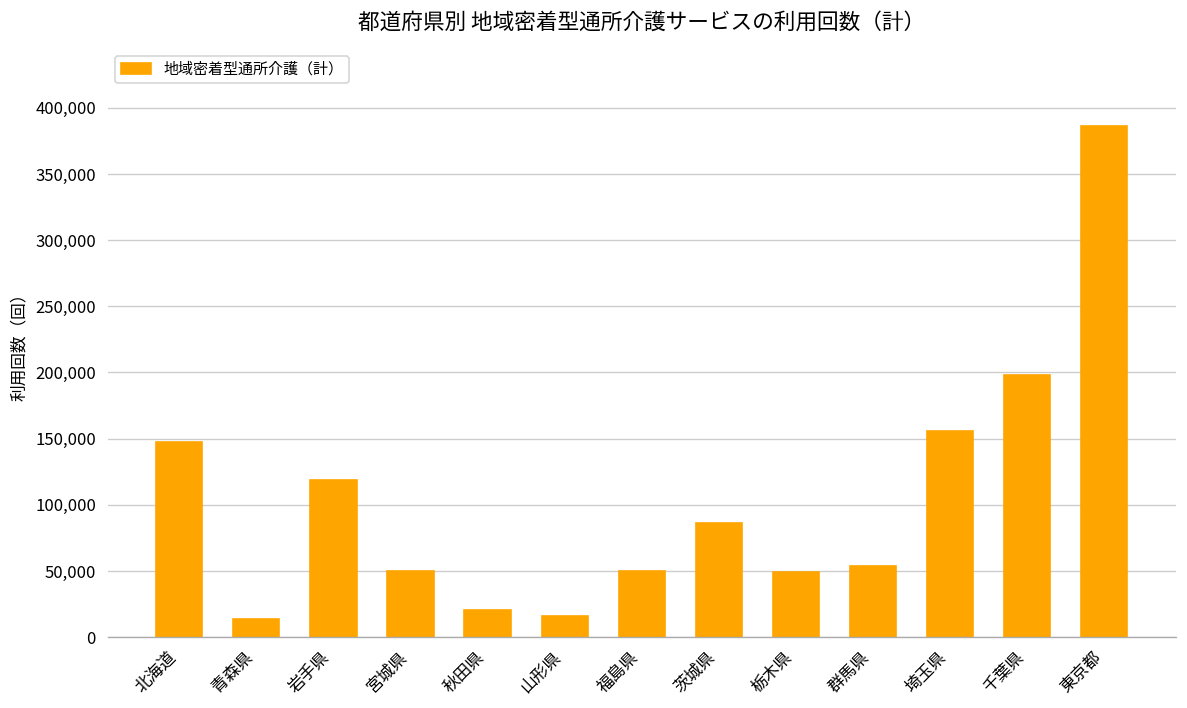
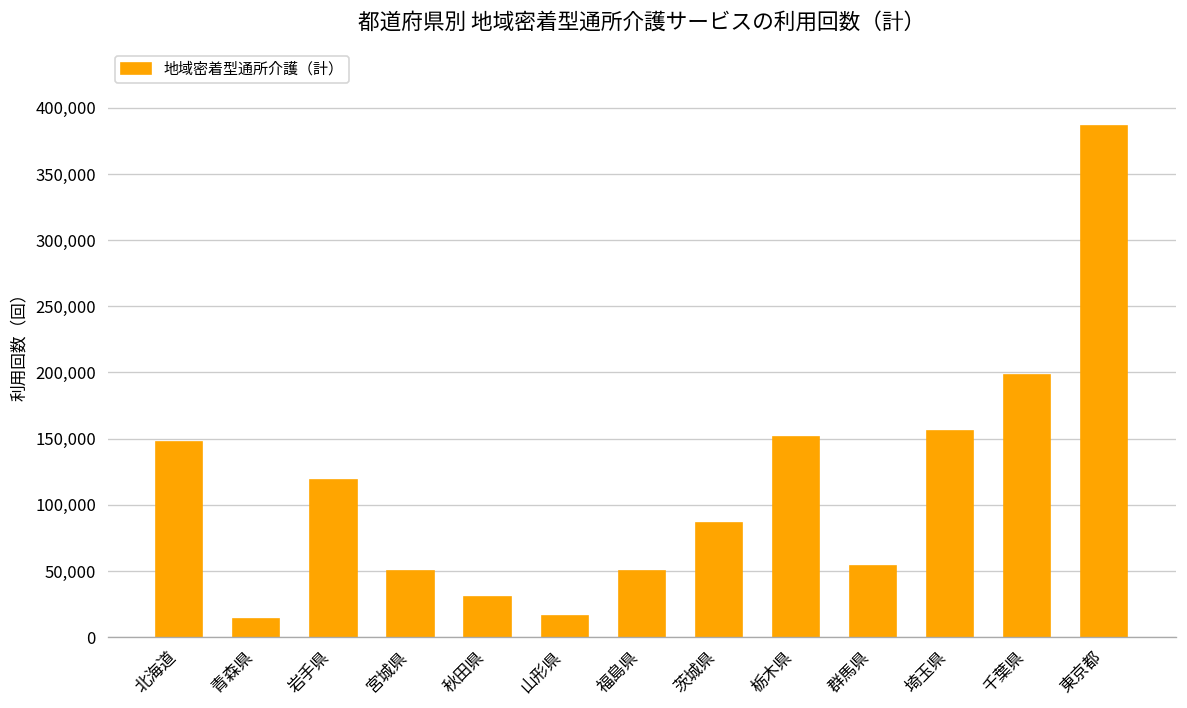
秋田県: 21,000 -> 30,000
栃木県: 49,000 -> 151,000
